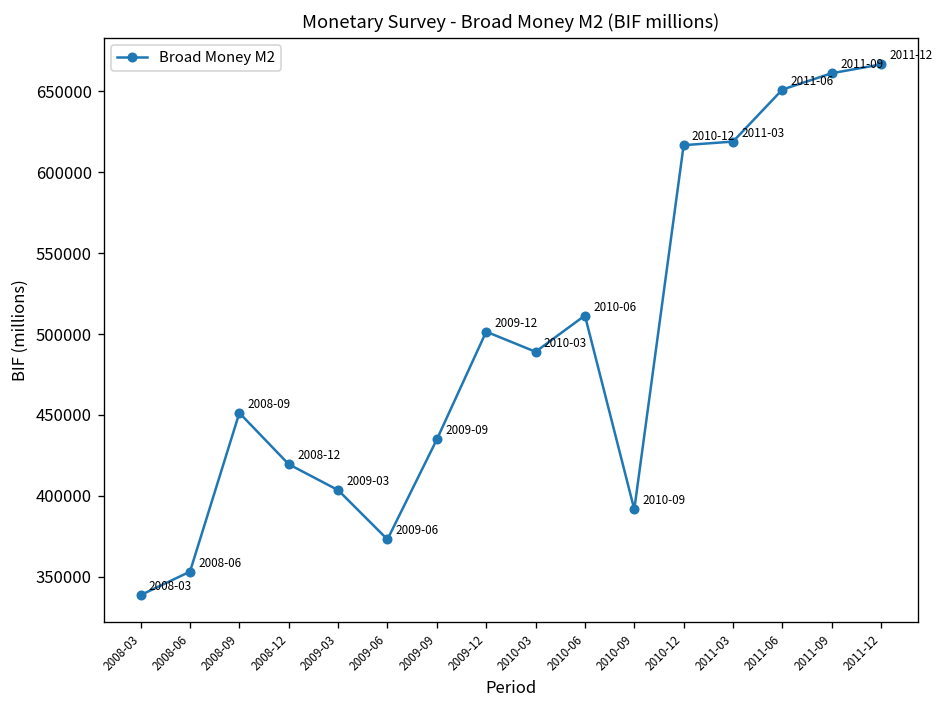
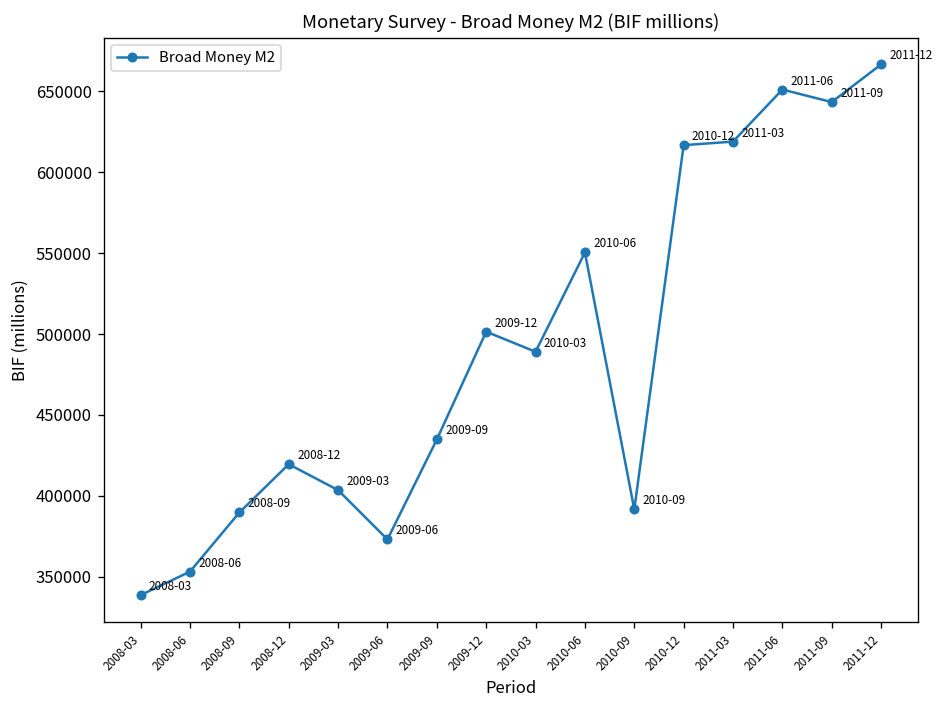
2008-09: 451000 -> 390000
2010-06: 511000 -> 550000
2011-09: 661000 -> 643000
